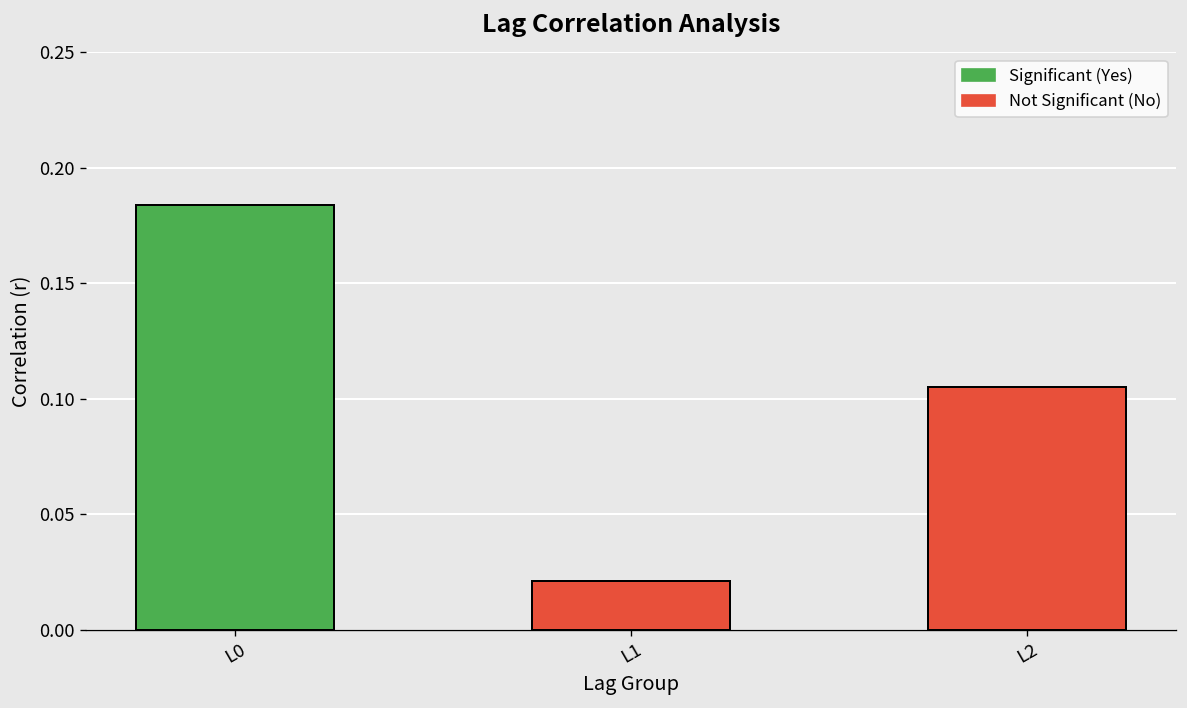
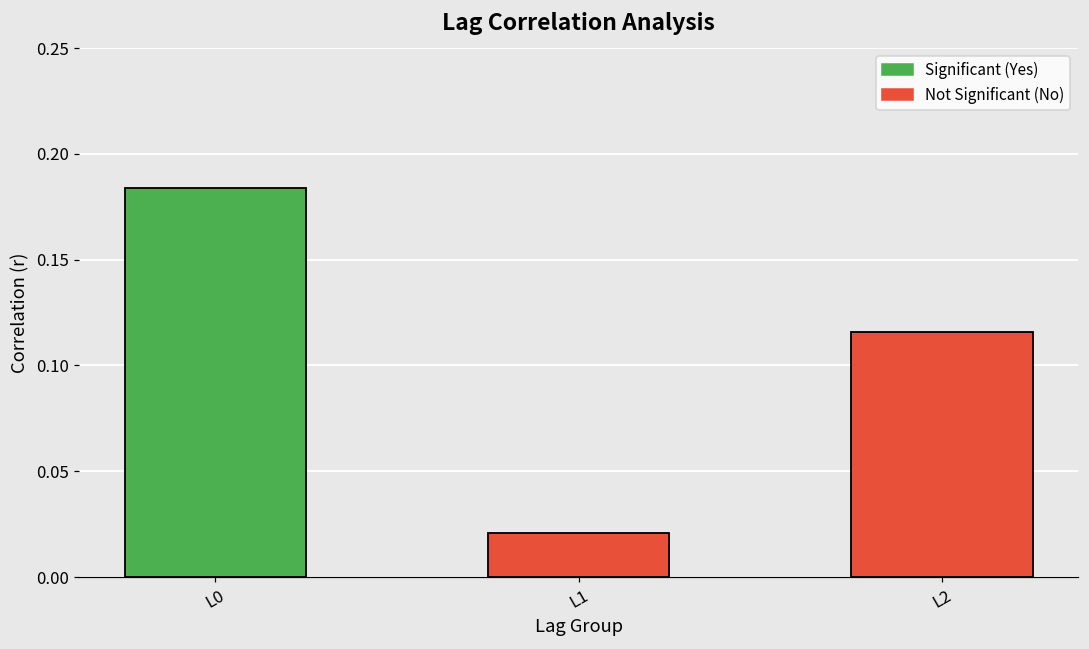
L2: 0.105 -> 0.116
